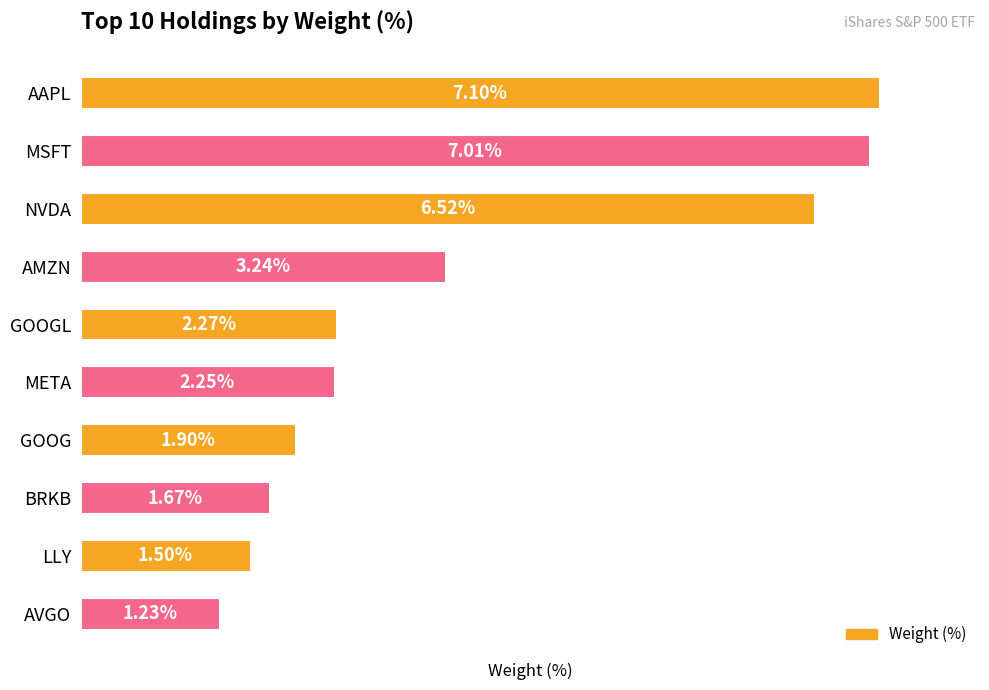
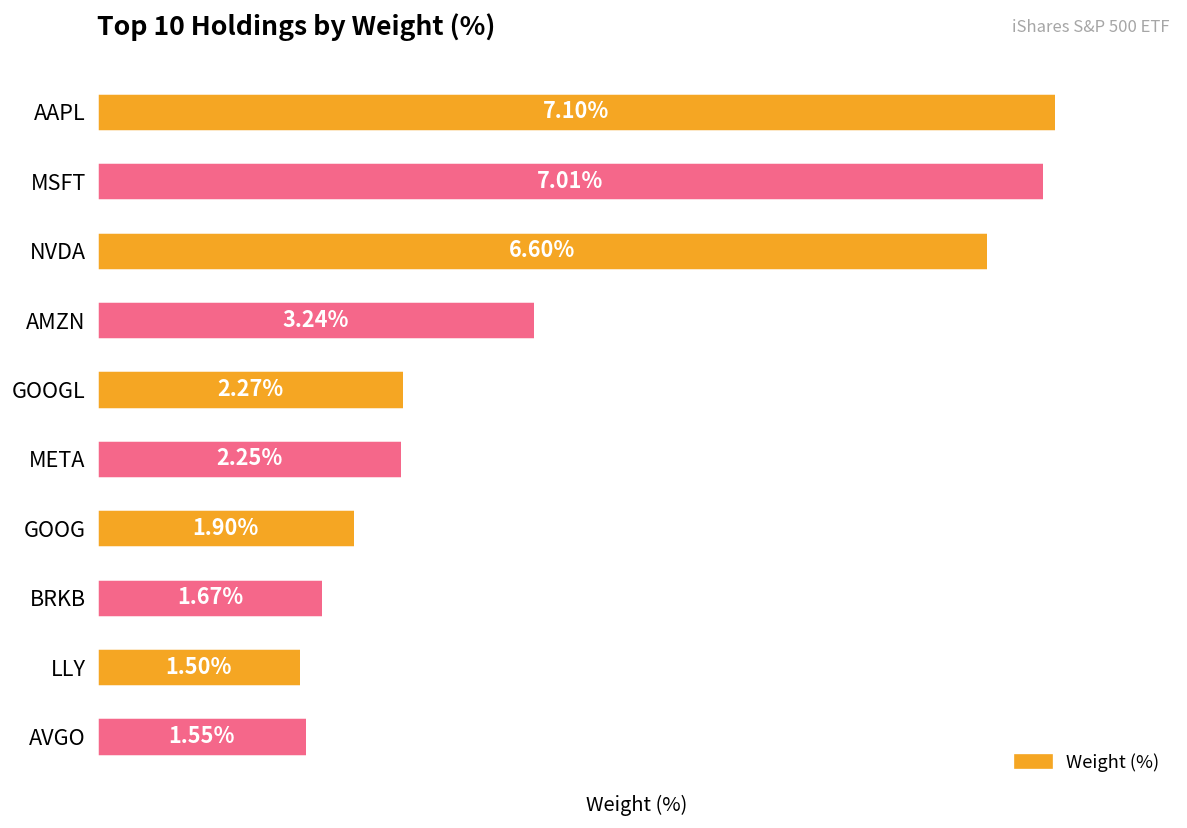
NVDA: 6.52% -> 6.60%
AVGO: 1.23% -> 1.55%
